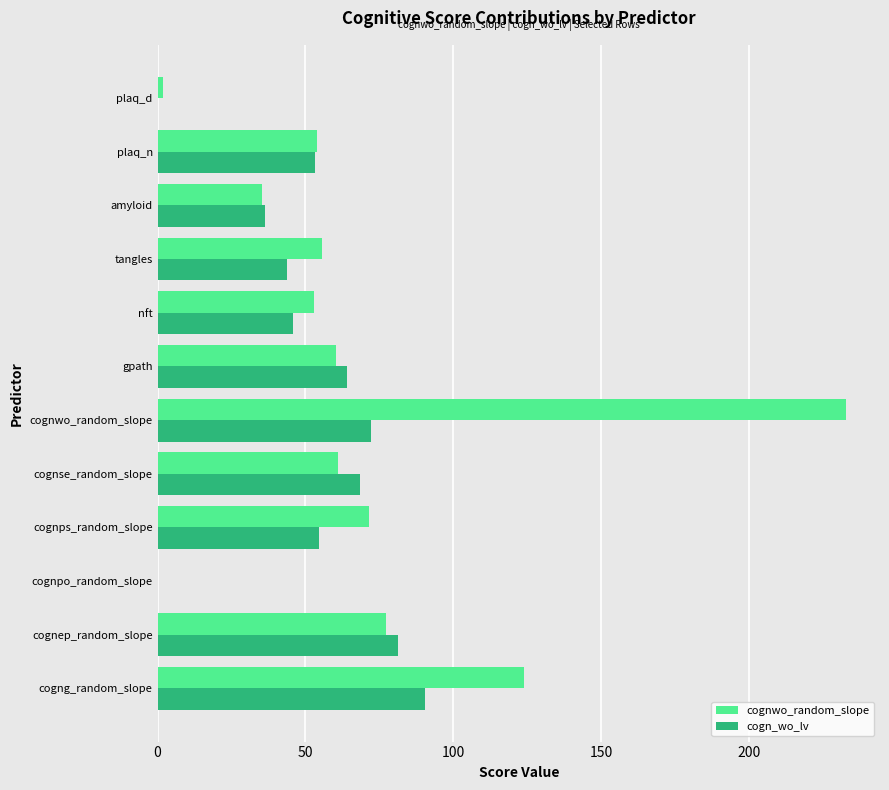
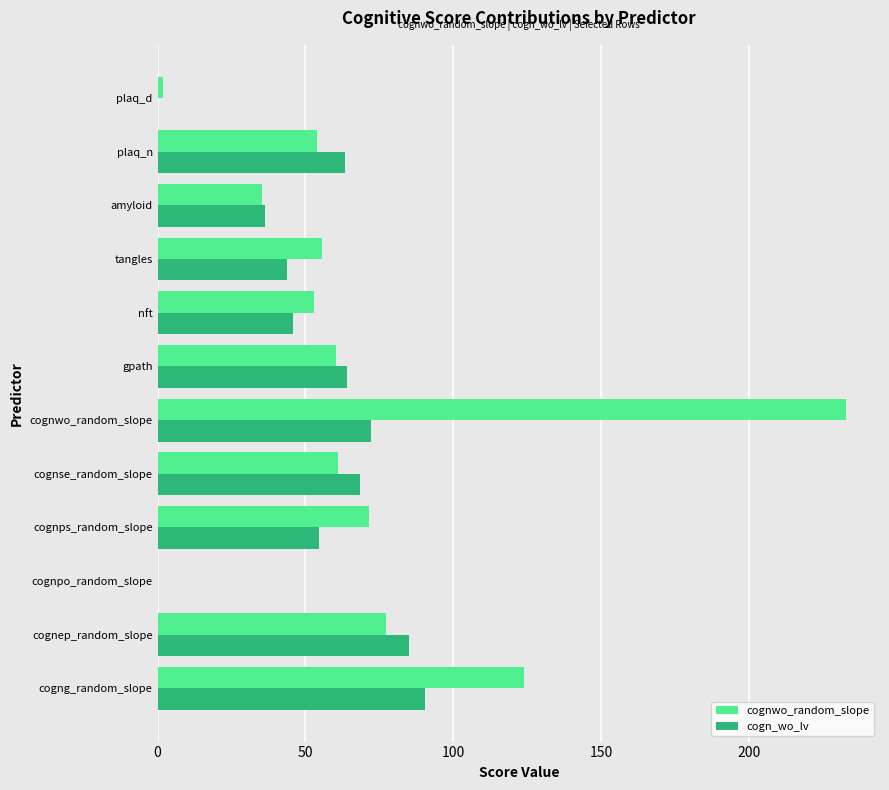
cogn_wo_lv, plaq_n: 53 -> 63
cogn_wo_lv, cognep_random_slope: 81 -> 85
